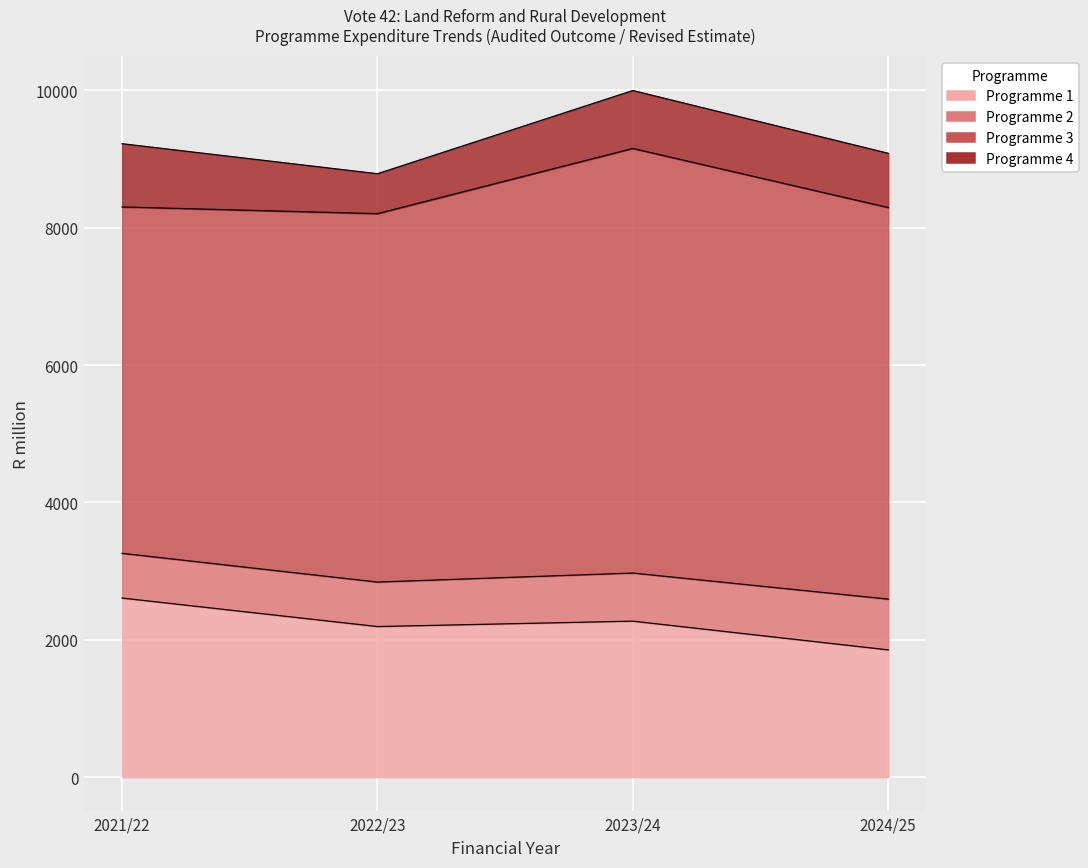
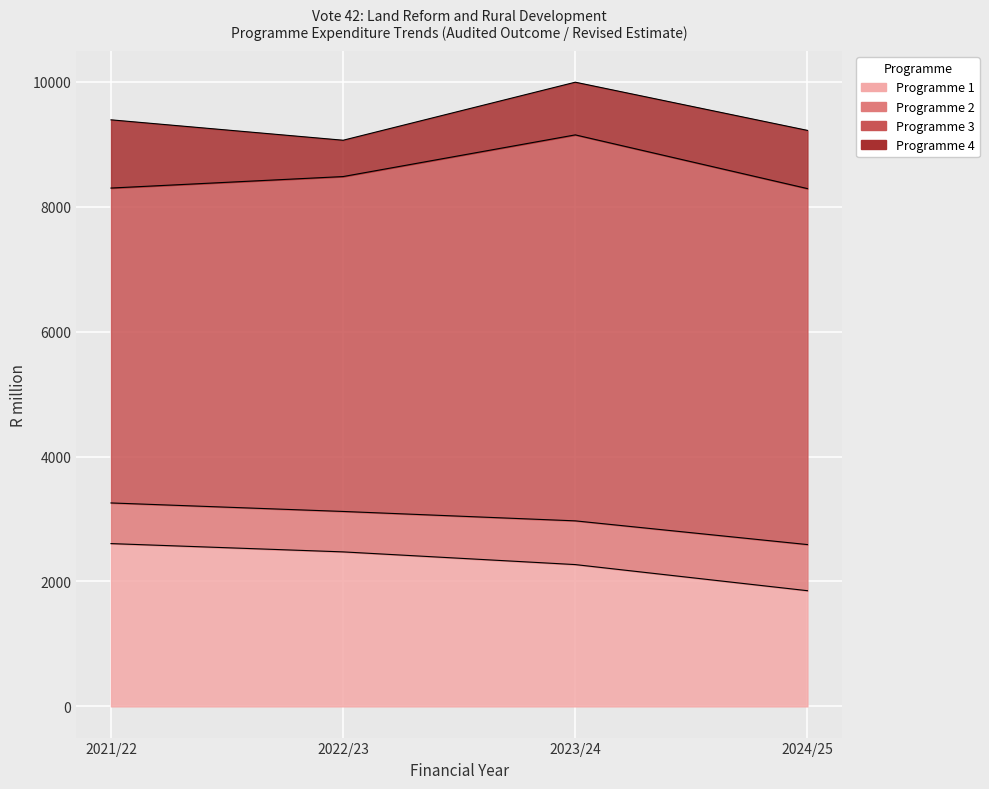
Programme 4, 2021/22: 900 -> 1100
Programme 1, 2022/23: 2200 -> 2500
Programme 4, 2024/25: 800 -> 900
